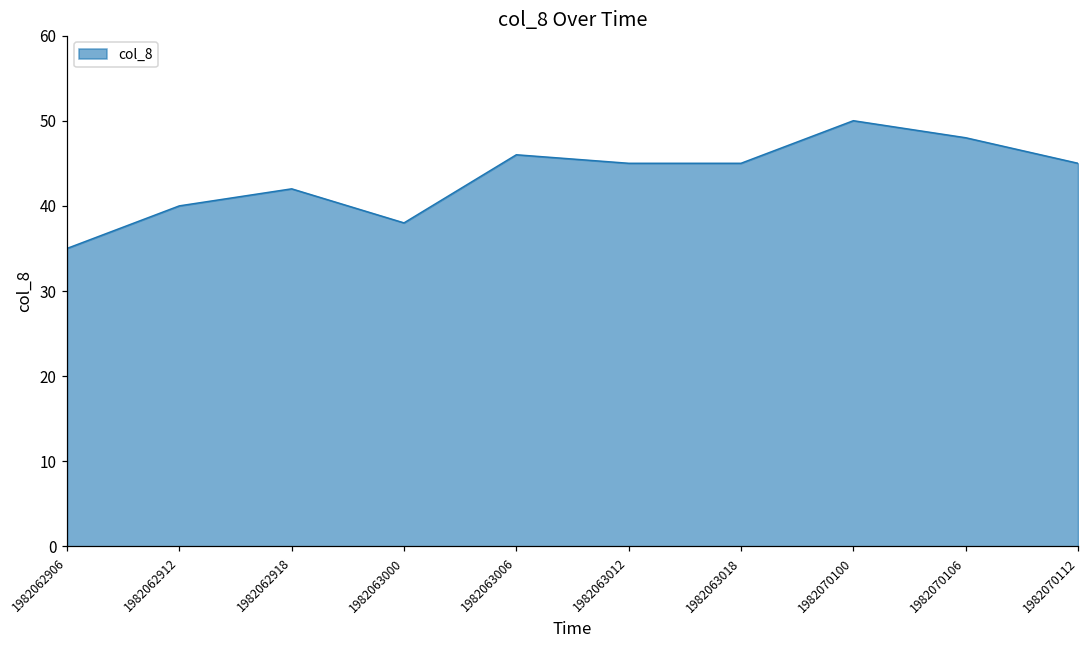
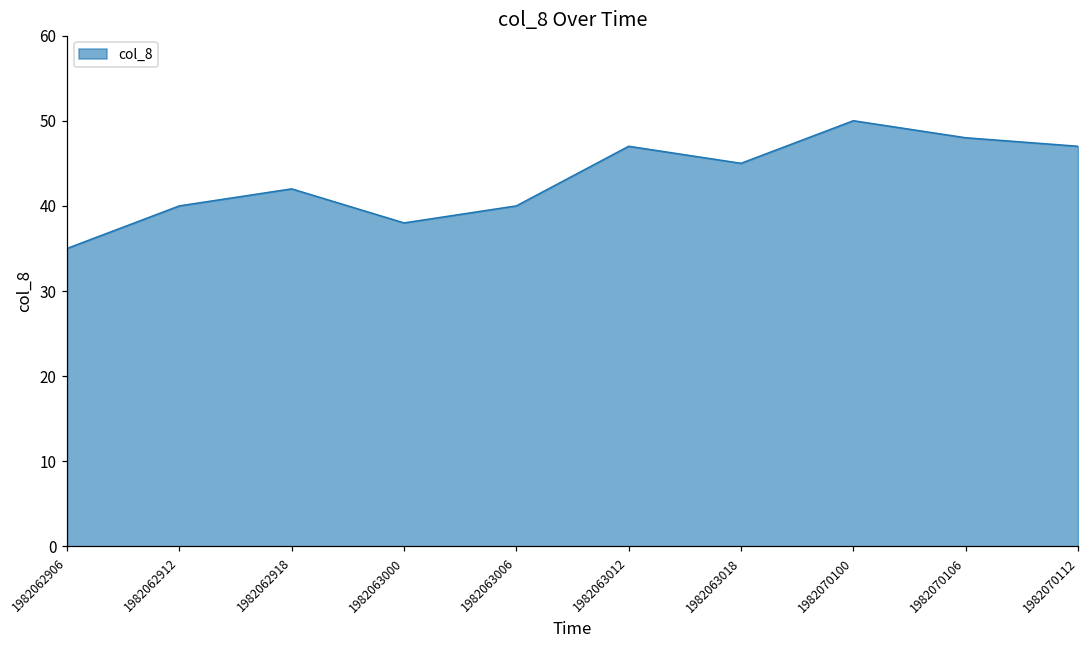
1982063006: 46 -> 40
1982063012: 45 -> 47
1982070112: 45 -> 47
